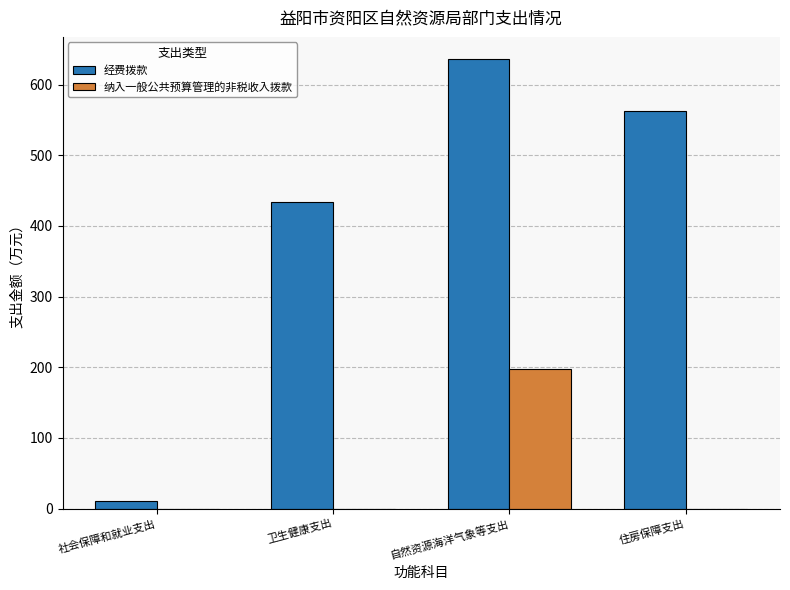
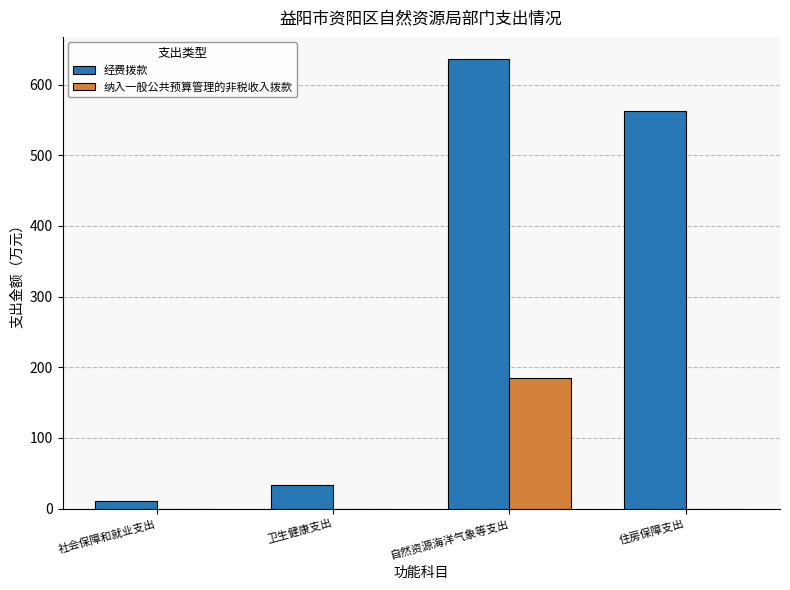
经费拨款, 卫生健康支出: 430 -> 30
纳入一般公共预算管理的非税收入拨款, 自然资源海洋气象等支出: 200 -> 190
